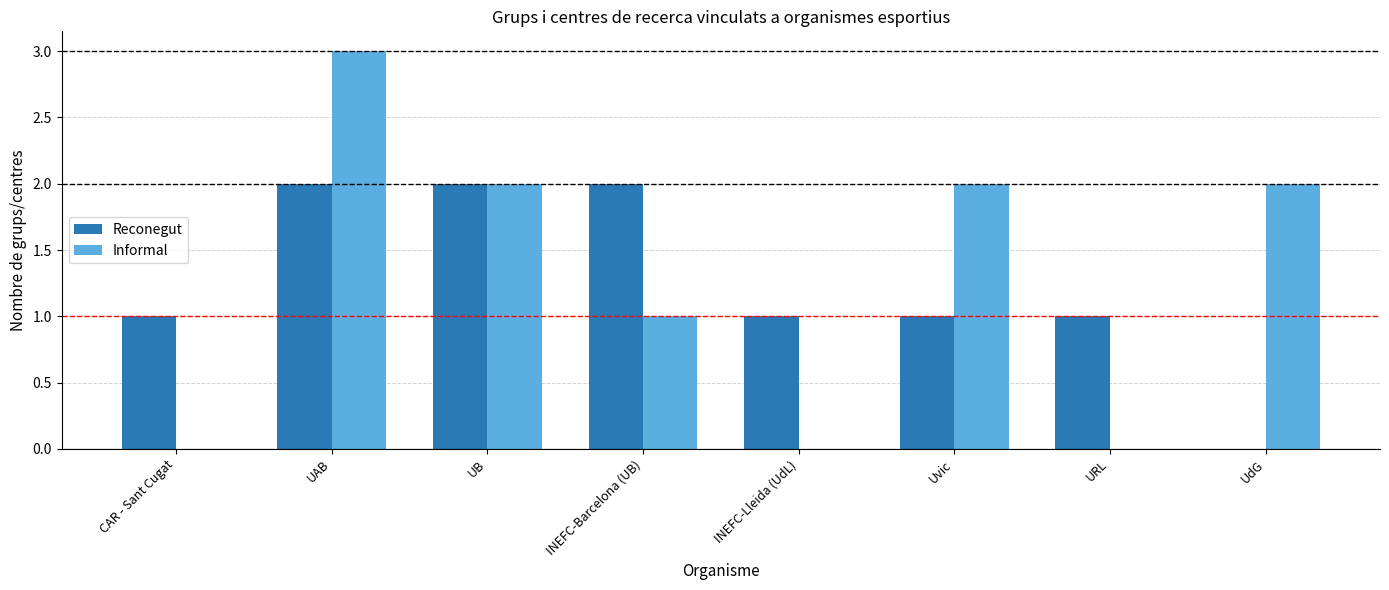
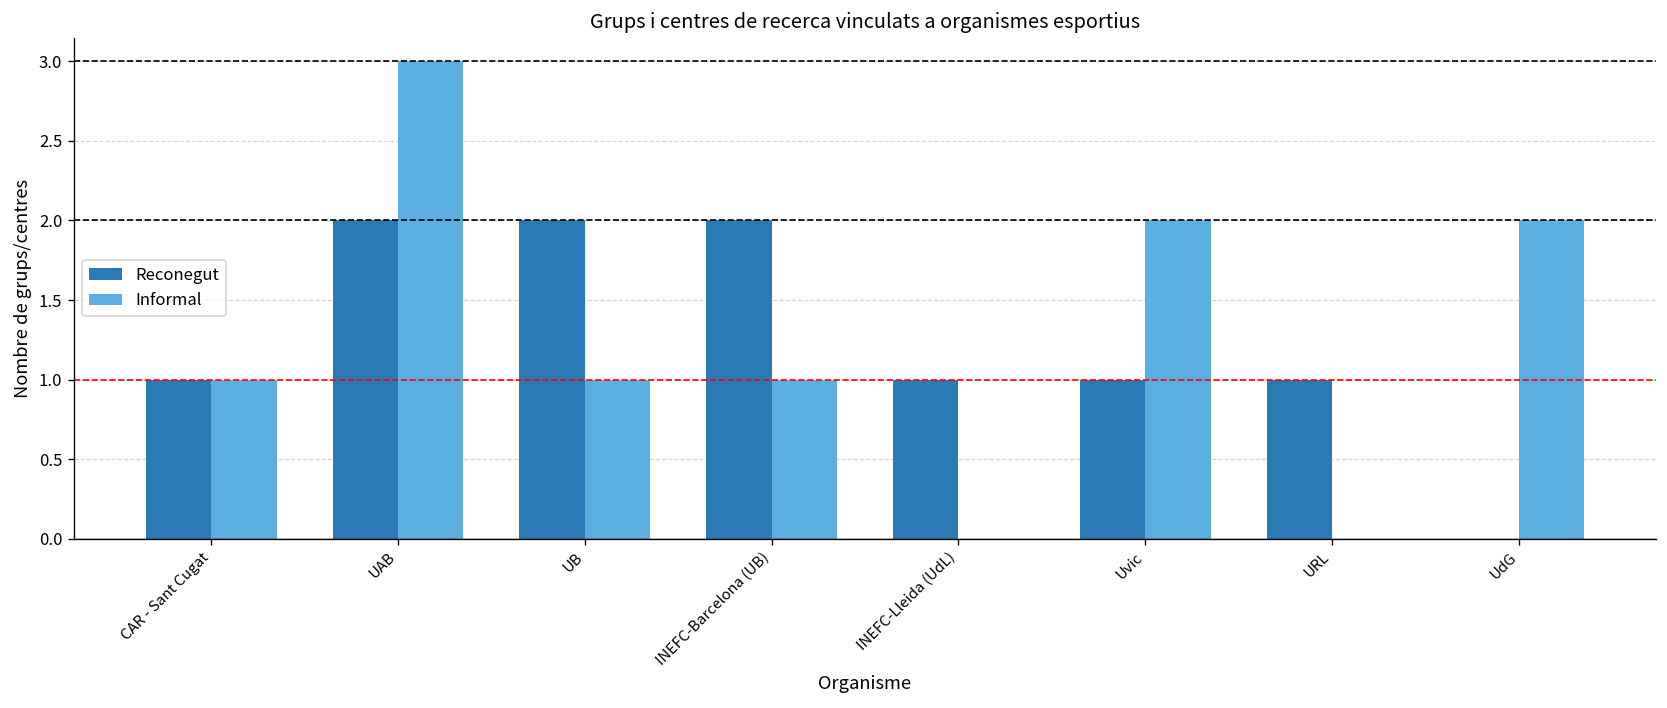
Informal, CAR - Sant Cugat: 0 -> 1
Informal, UB: 2 -> 1
